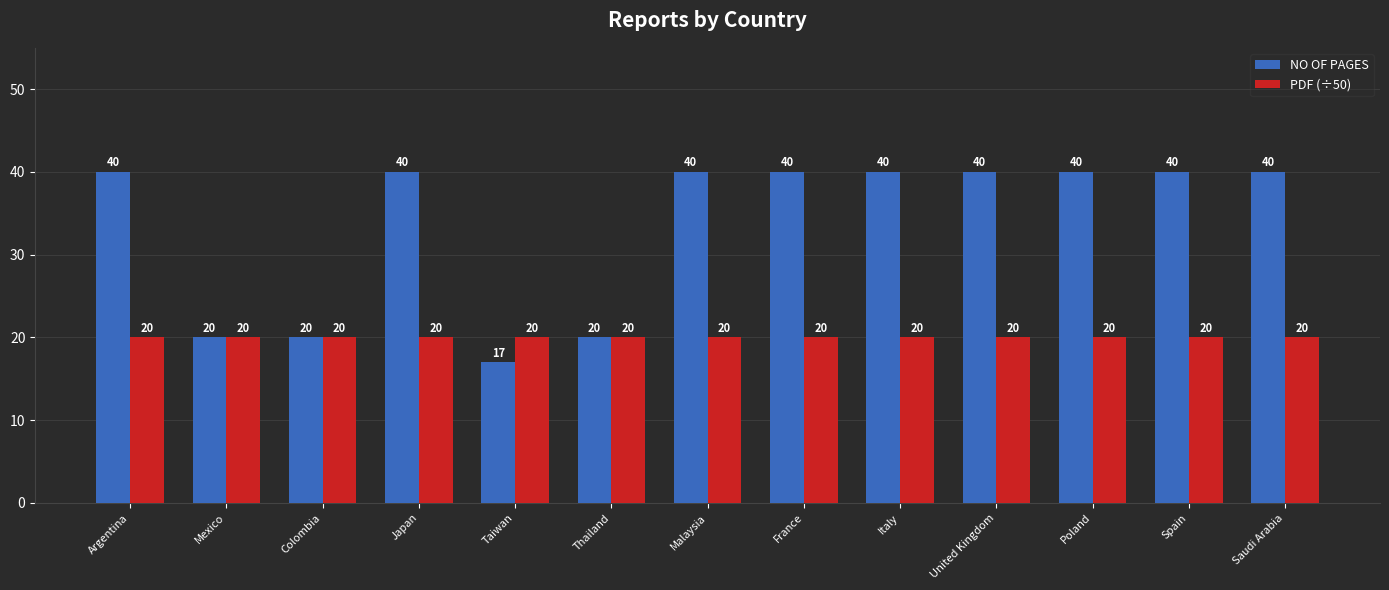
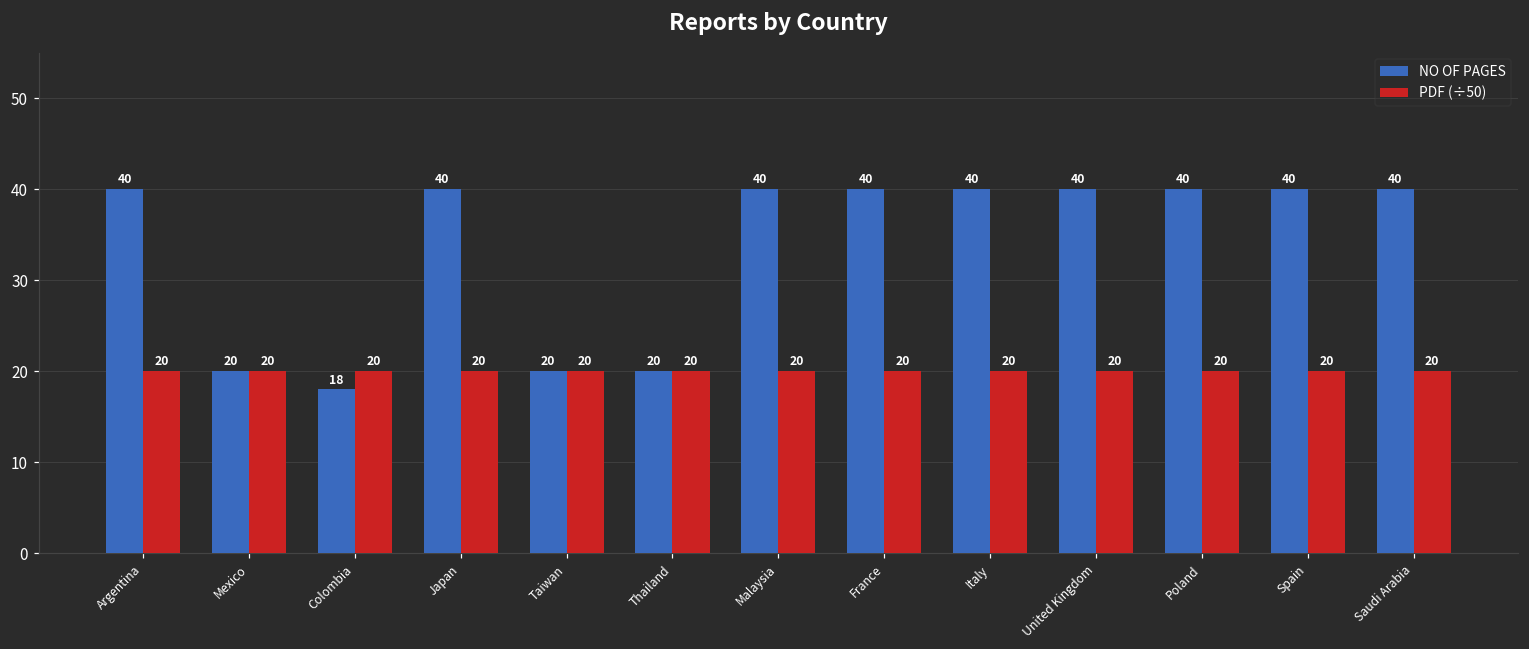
NO OF PAGES, Colombia: 20 -> 18
NO OF PAGES, Taiwan: 17 -> 20
